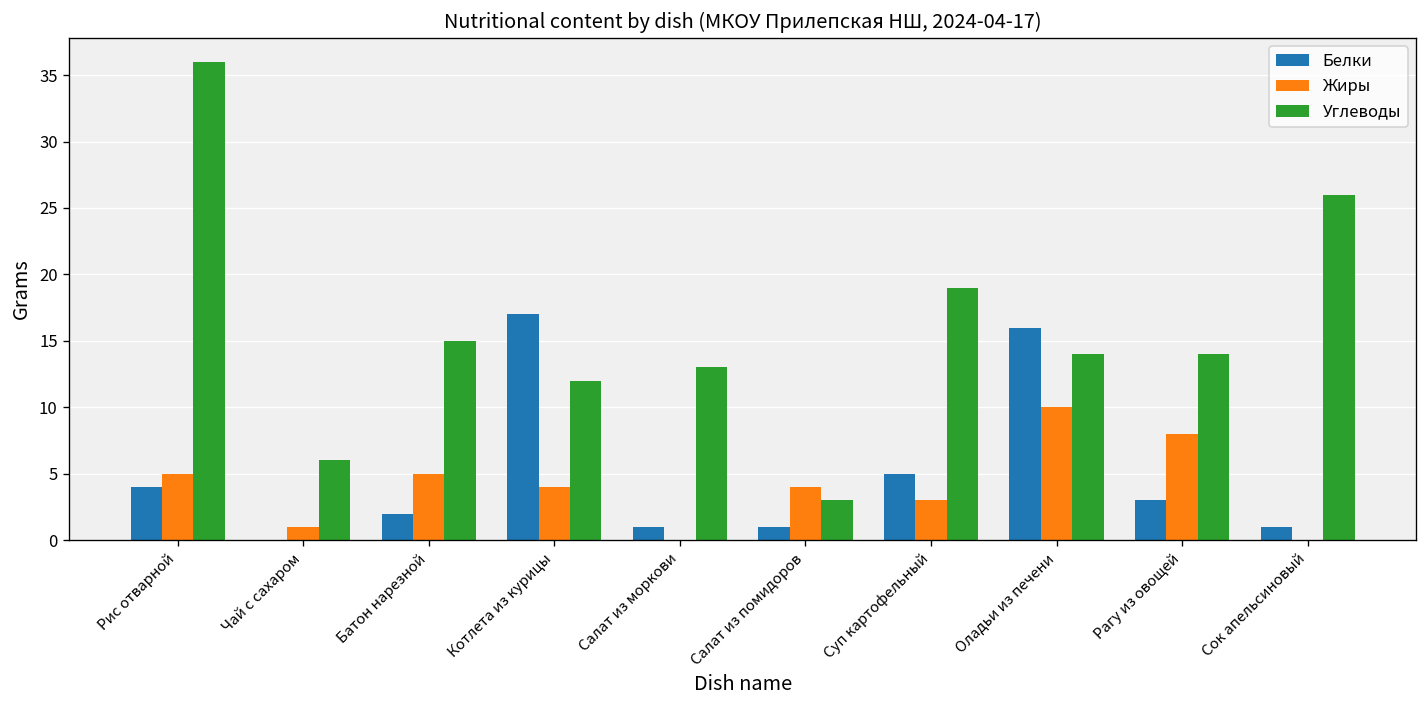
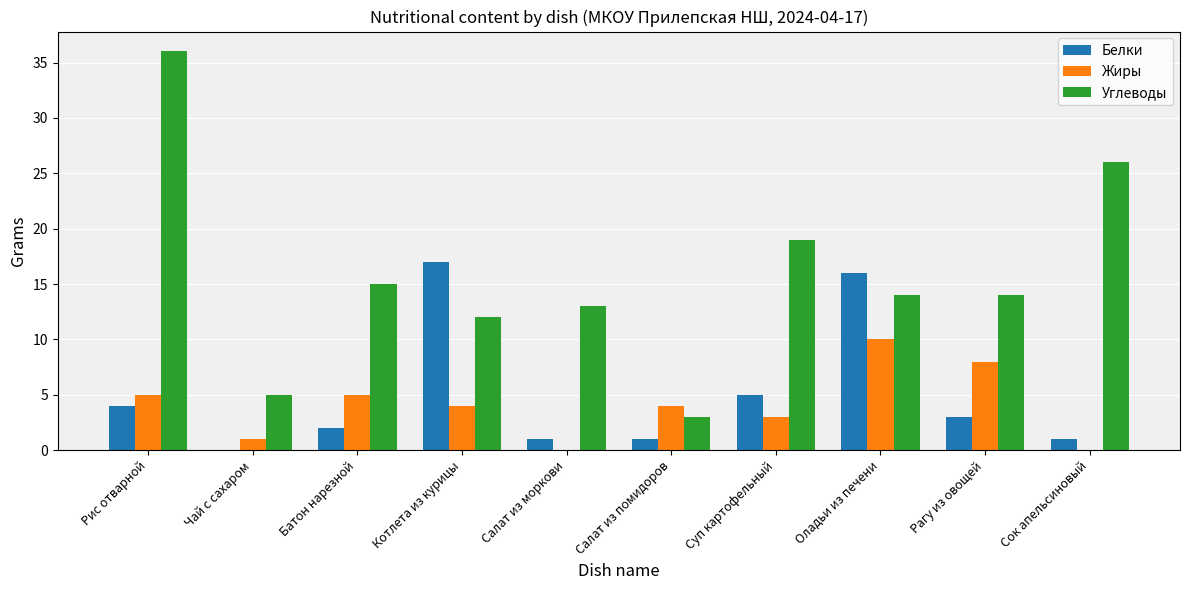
Углеводы, Чай с сахаром: 6 -> 5
